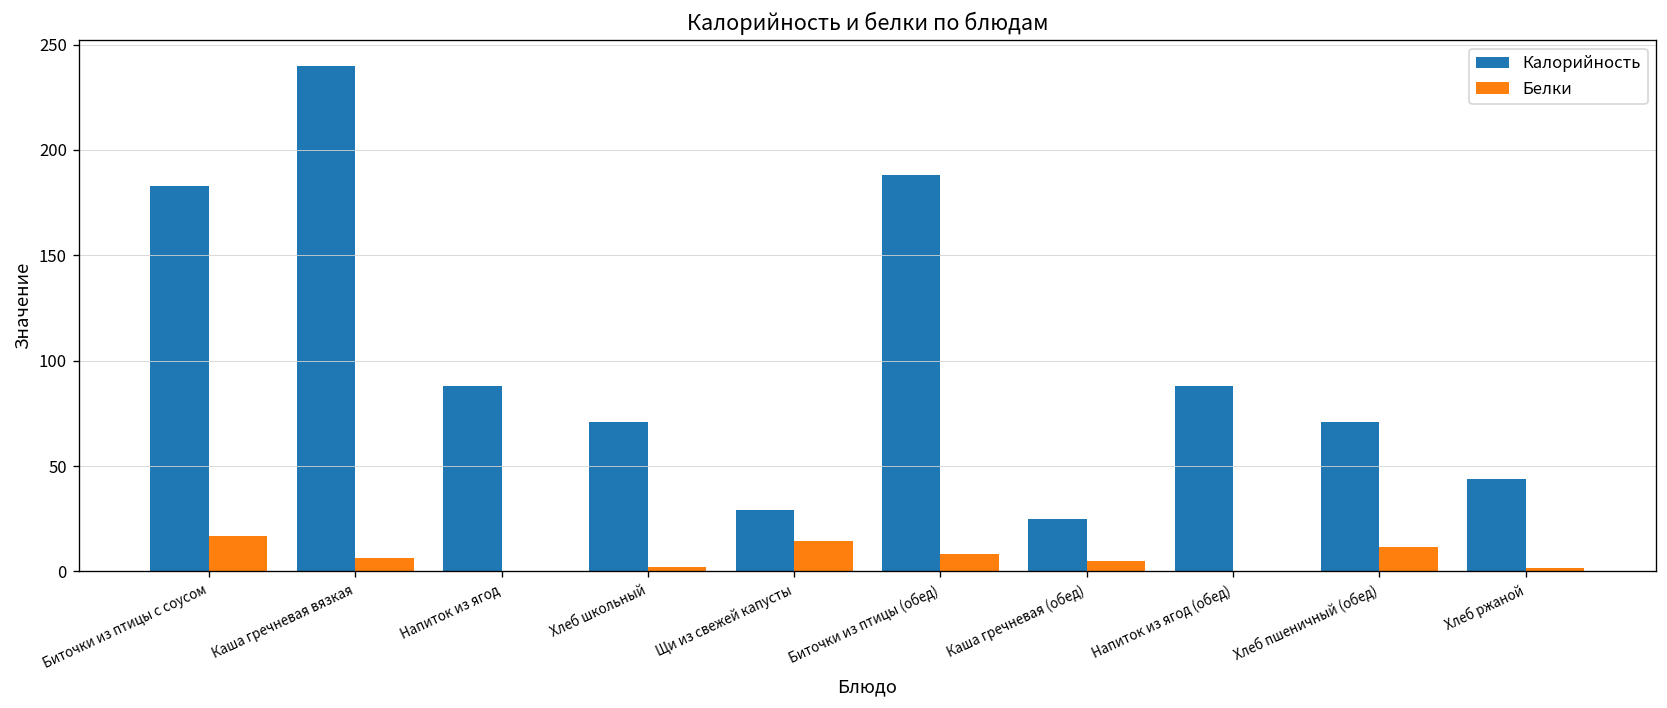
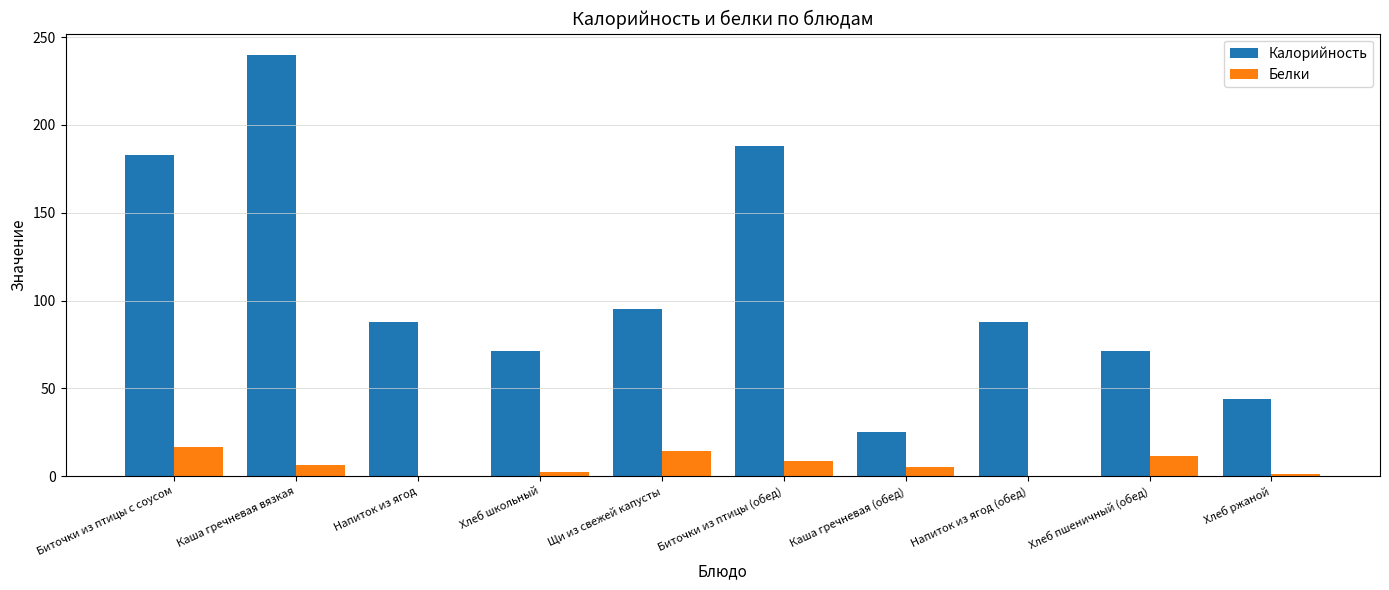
Калорийность, Щи из свежей капусты: 29 -> 95
